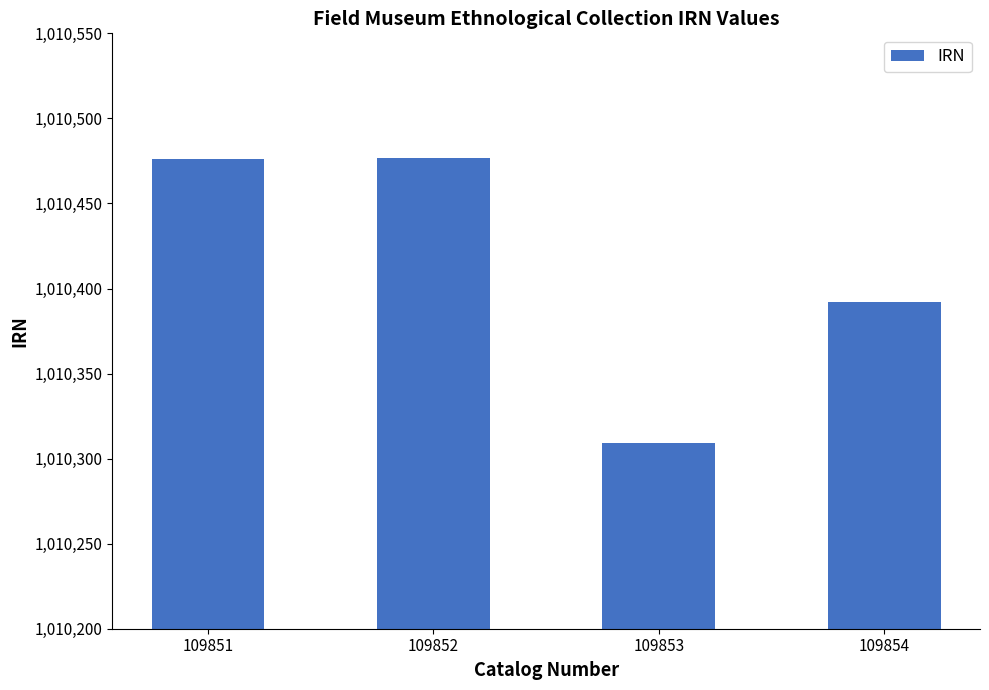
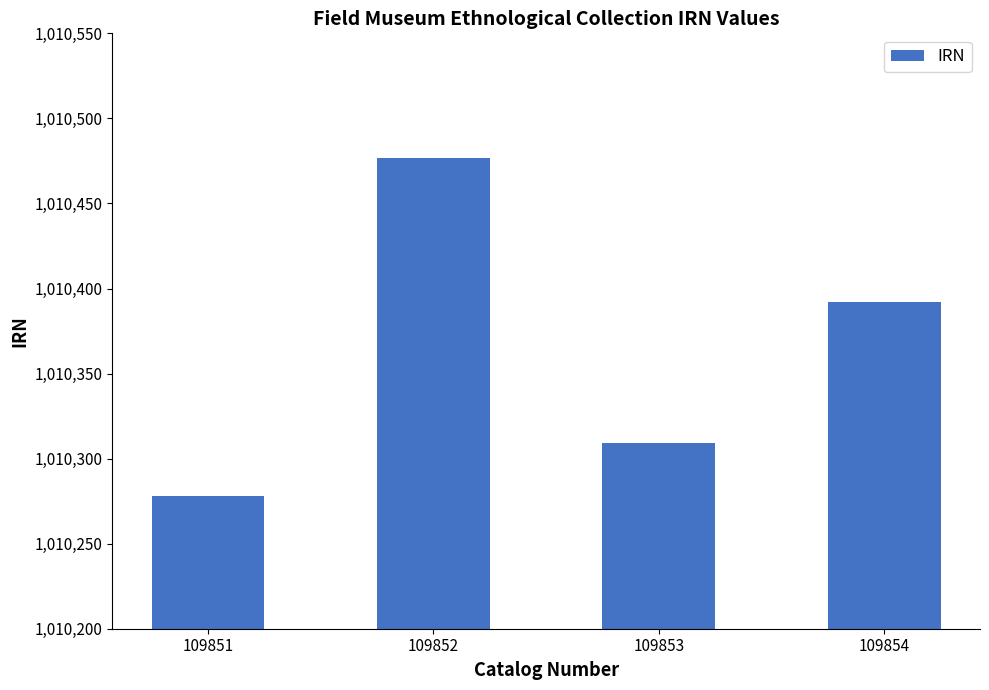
109851: 1,010,476 -> 1,010,278
